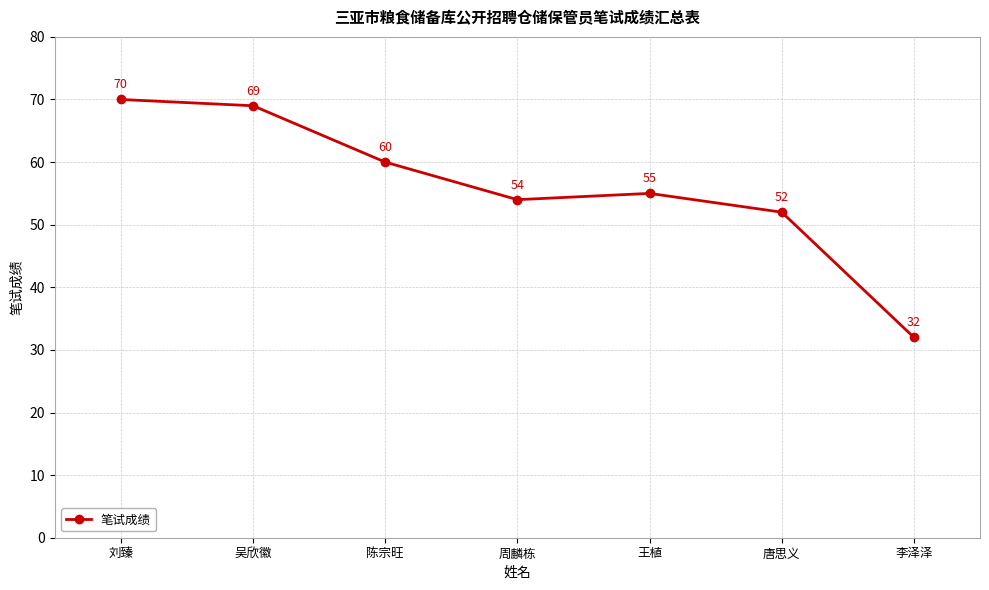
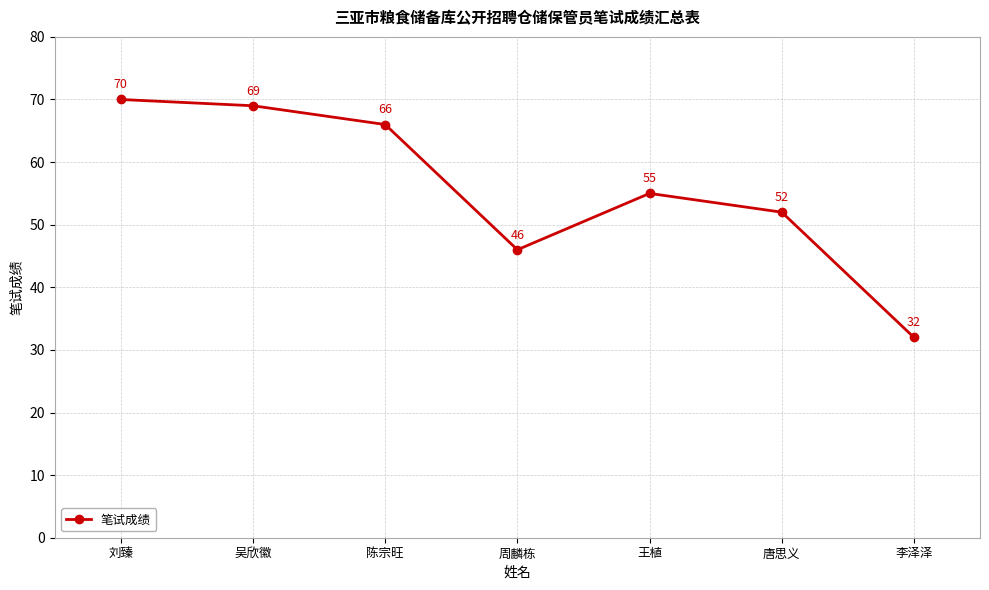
陈宗旺: 60 -> 66
周麟栋: 54 -> 46
